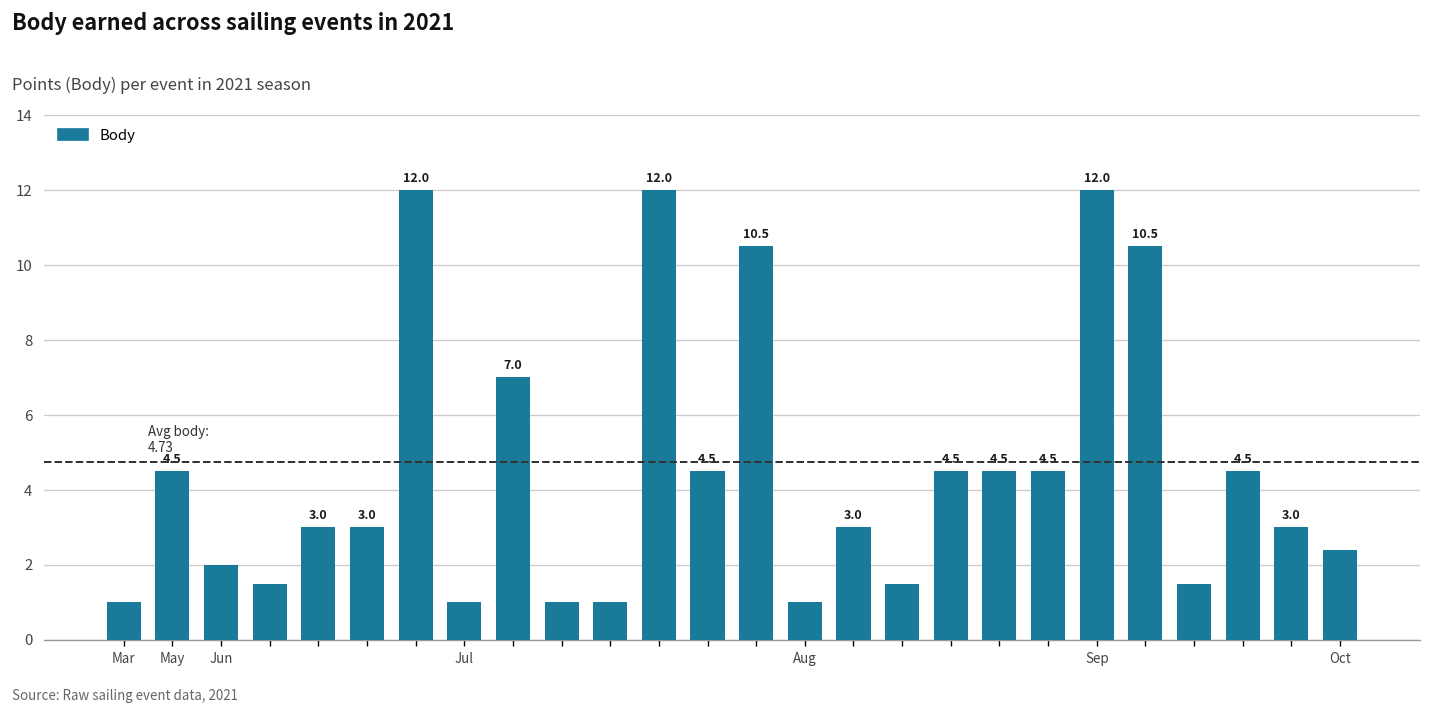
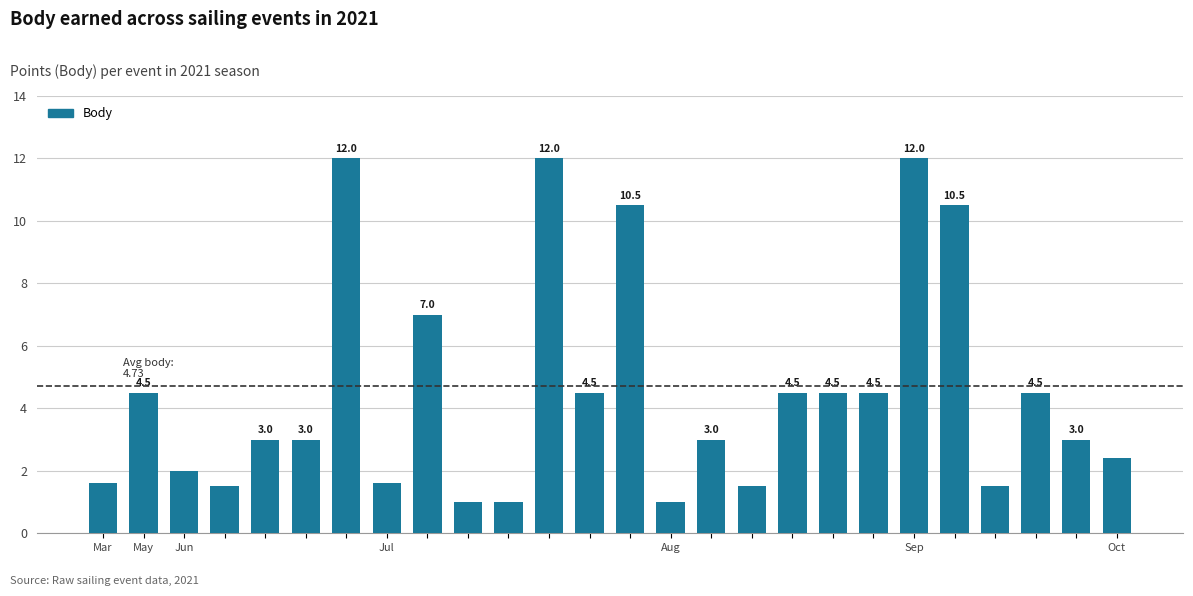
Mar: 1.0 -> 1.6
Jul: 1.0 -> 1.6
